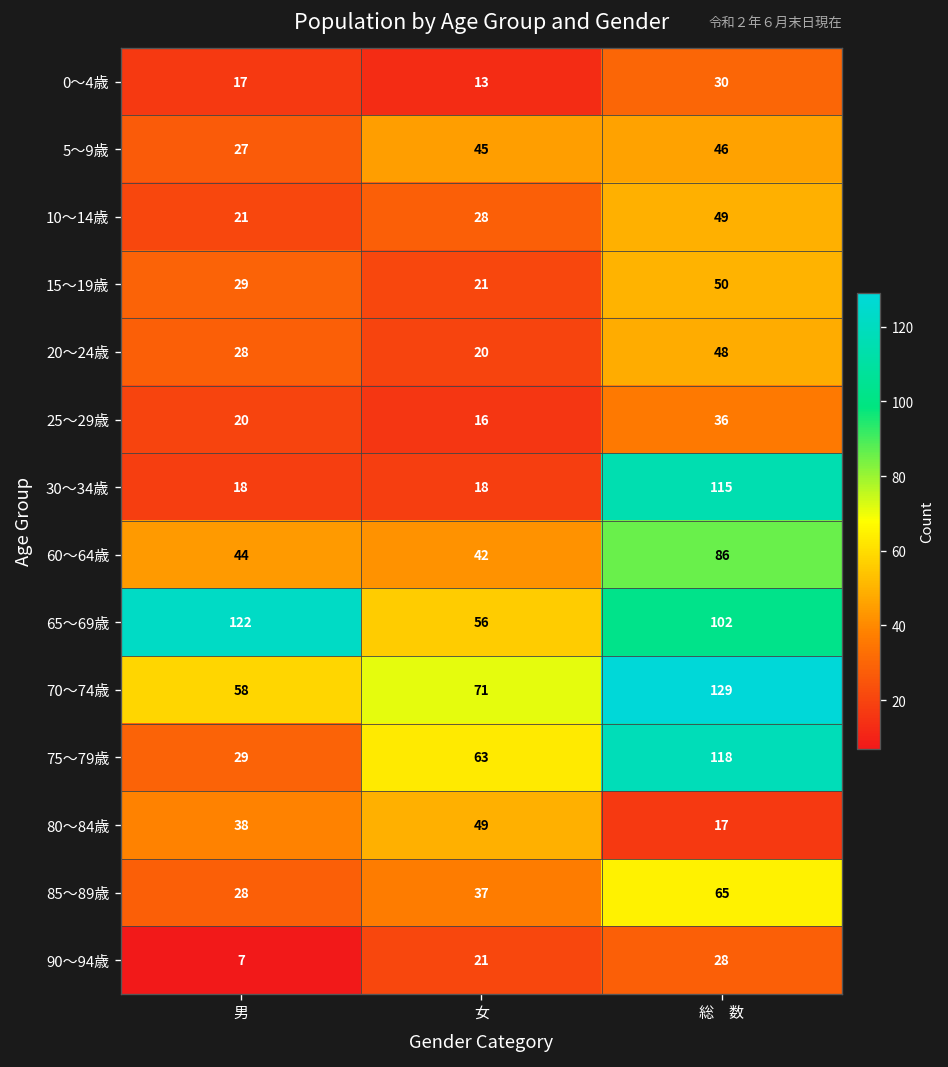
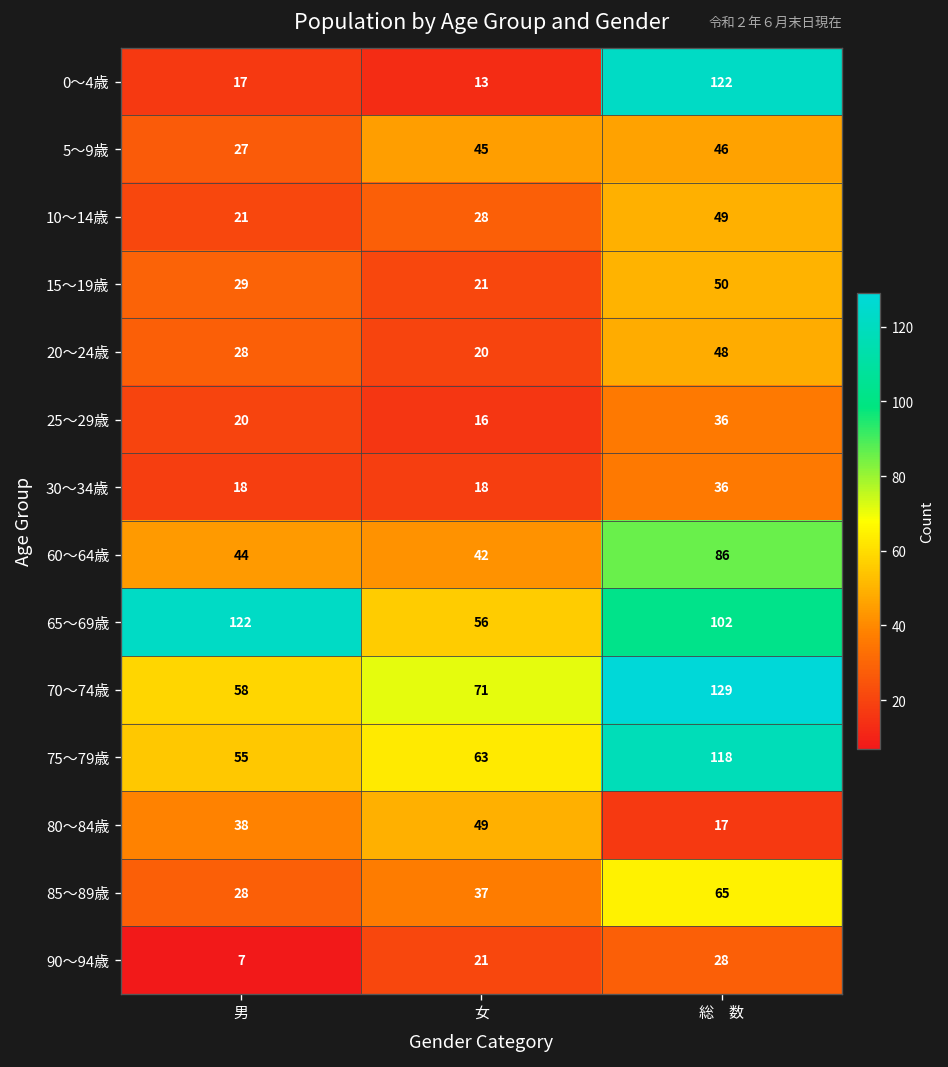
0～4歳, 総 数: 30 -> 122
30～34歳, 総 数: 115 -> 36
75～79歳, 男: 29 -> 55
